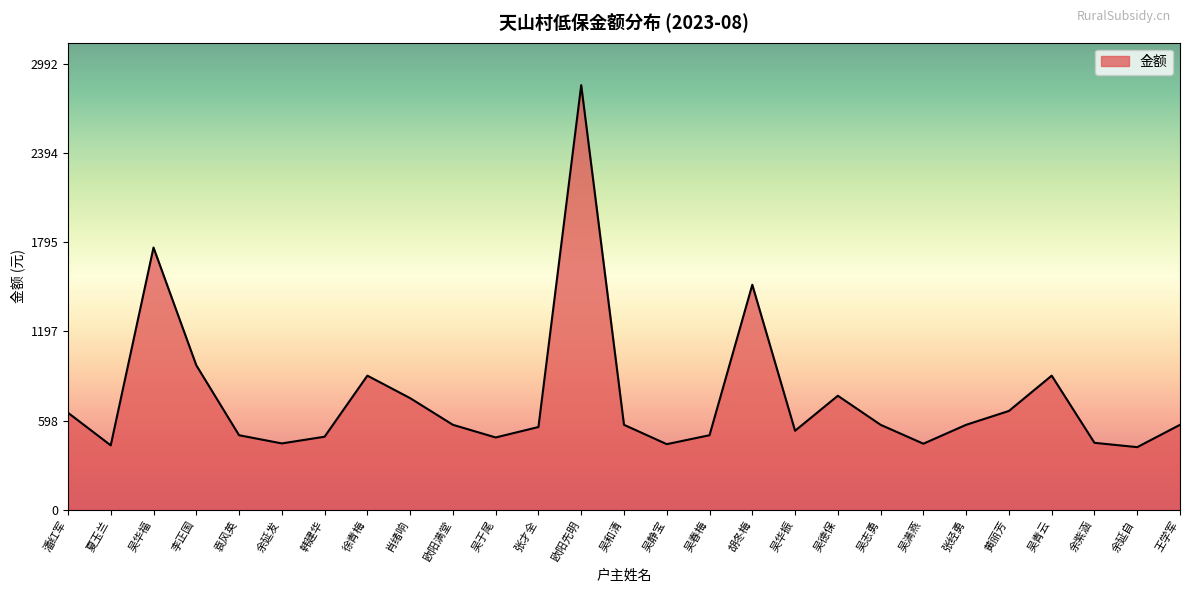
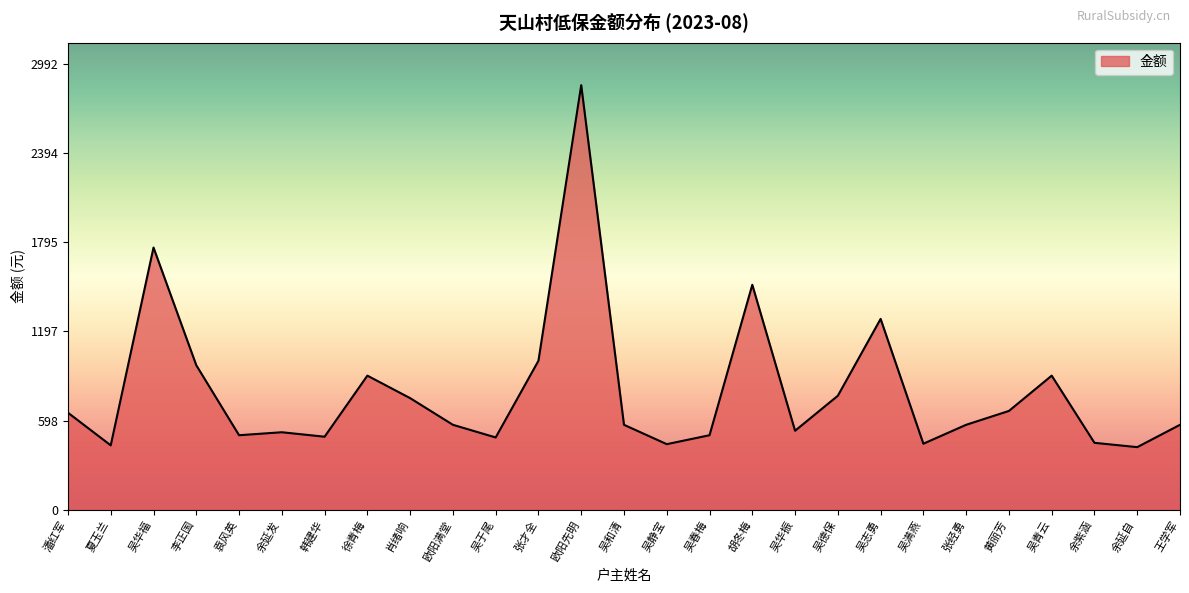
余延发: 450 -> 520
张才全: 560 -> 1000
吴志勇: 570 -> 1280
